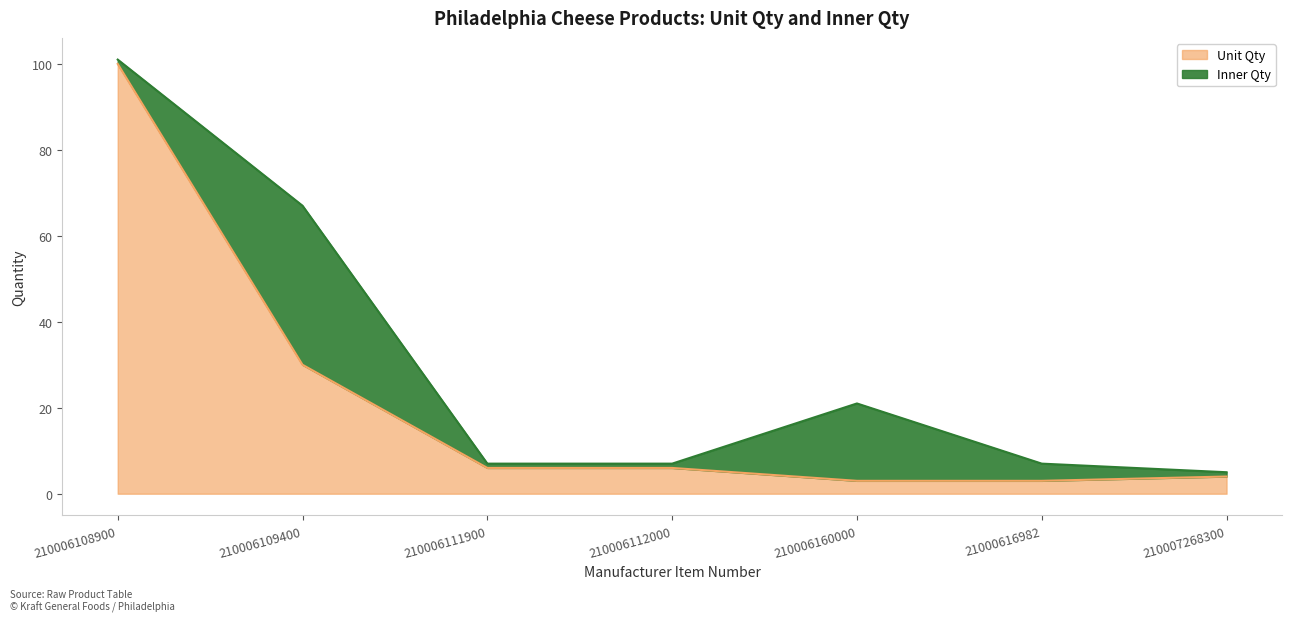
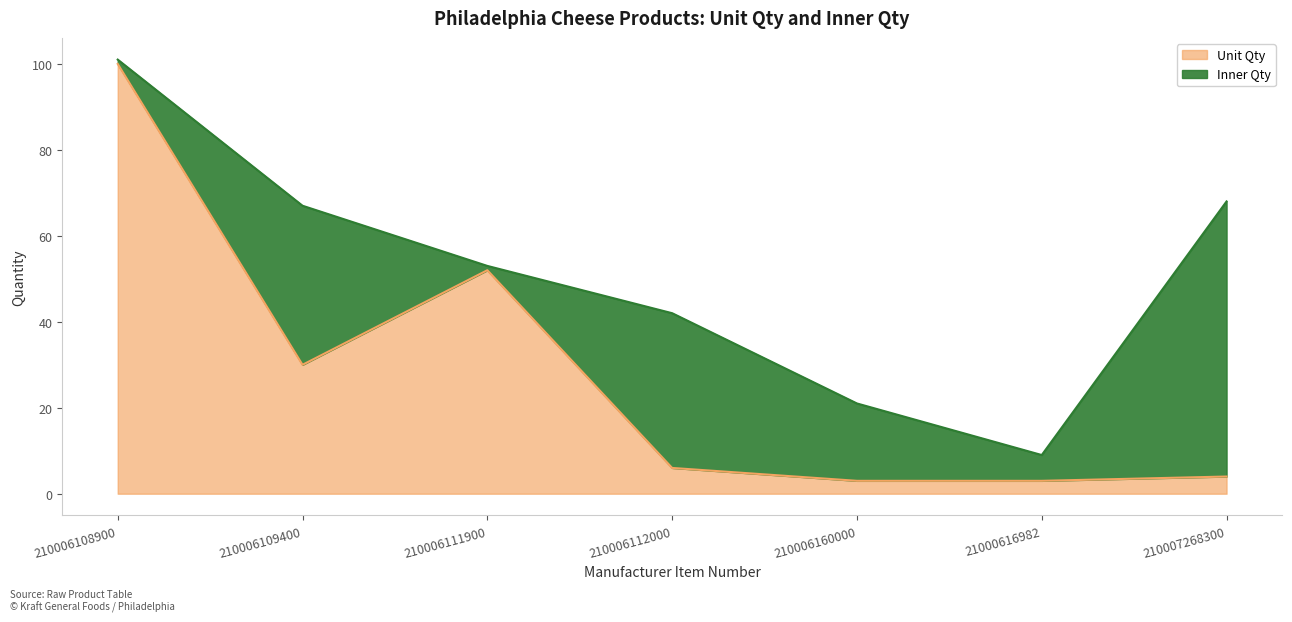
Unit Qty, 210006111900: 6 -> 52
Inner Qty, 210006112000: 1 -> 36
Inner Qty, 21000616982: 4 -> 6
Inner Qty, 210007268300: 1 -> 64
